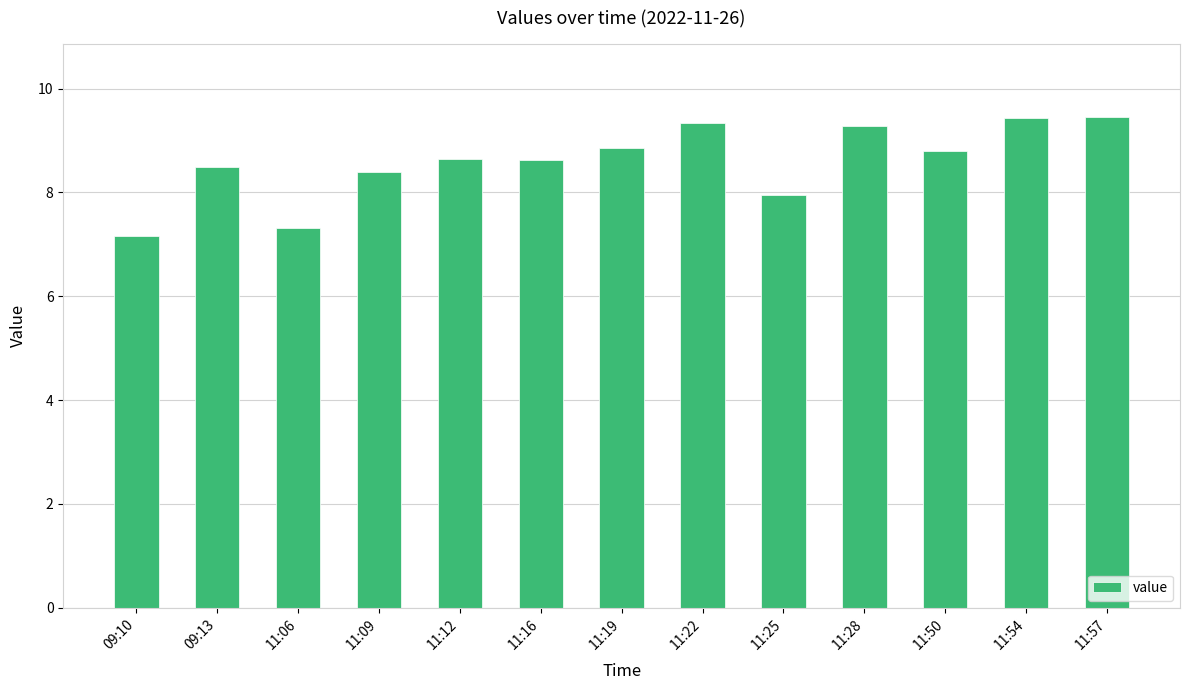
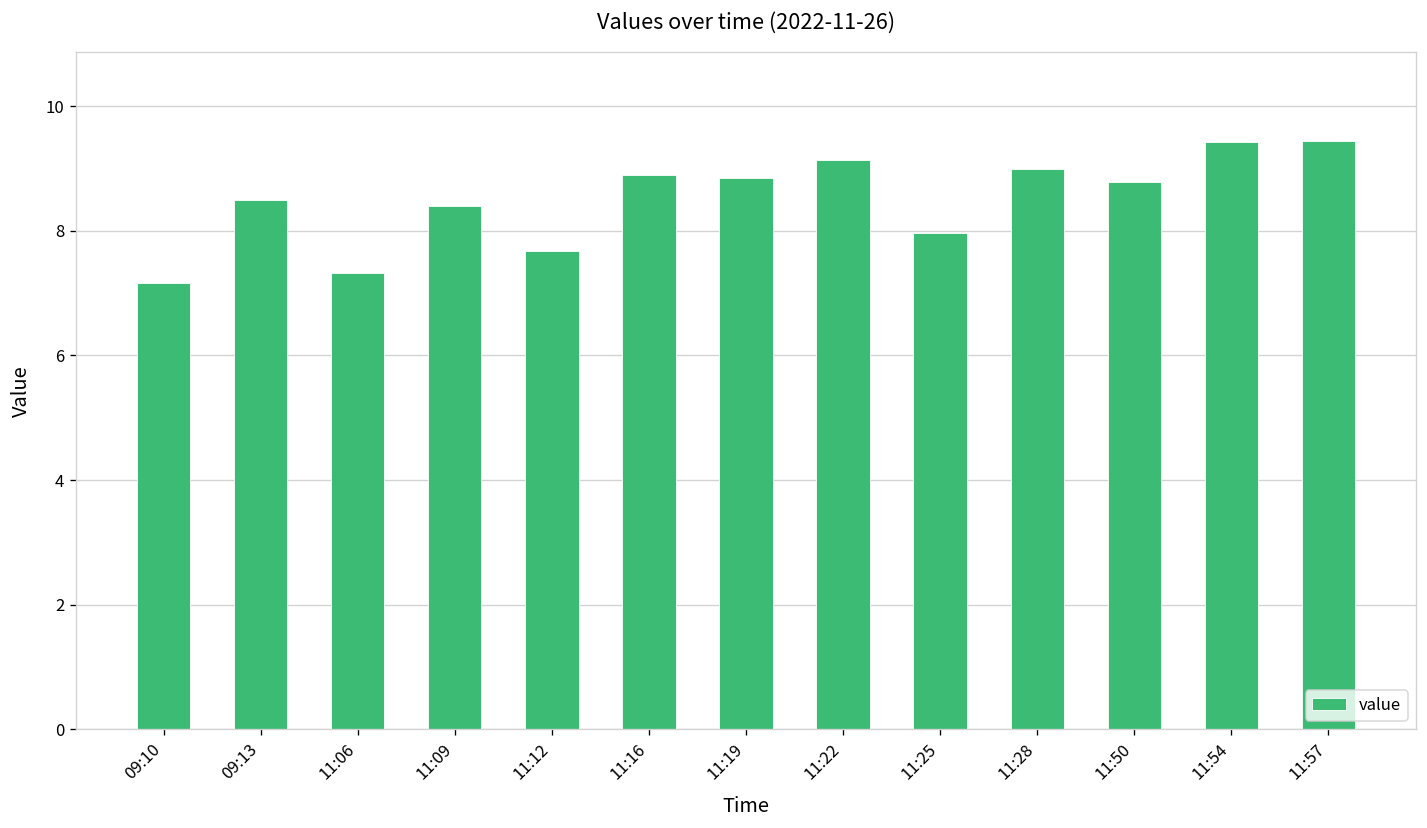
11:12: 8.6 -> 7.7
11:16: 8.6 -> 8.9
11:22: 9.3 -> 9.1
11:28: 9.3 -> 9.0
